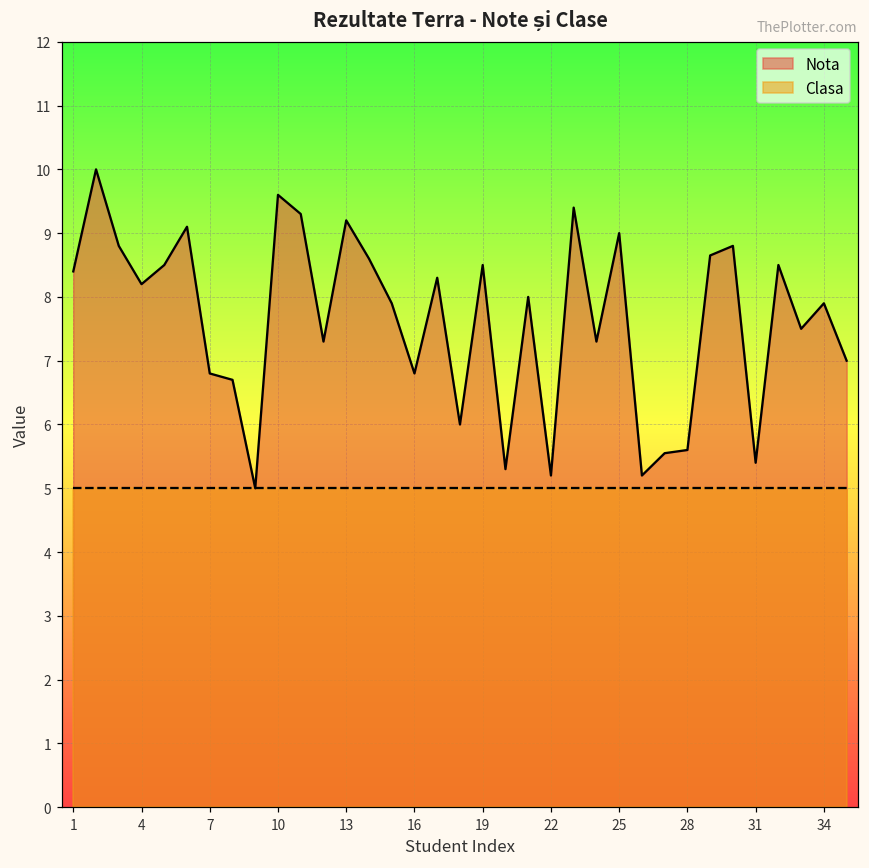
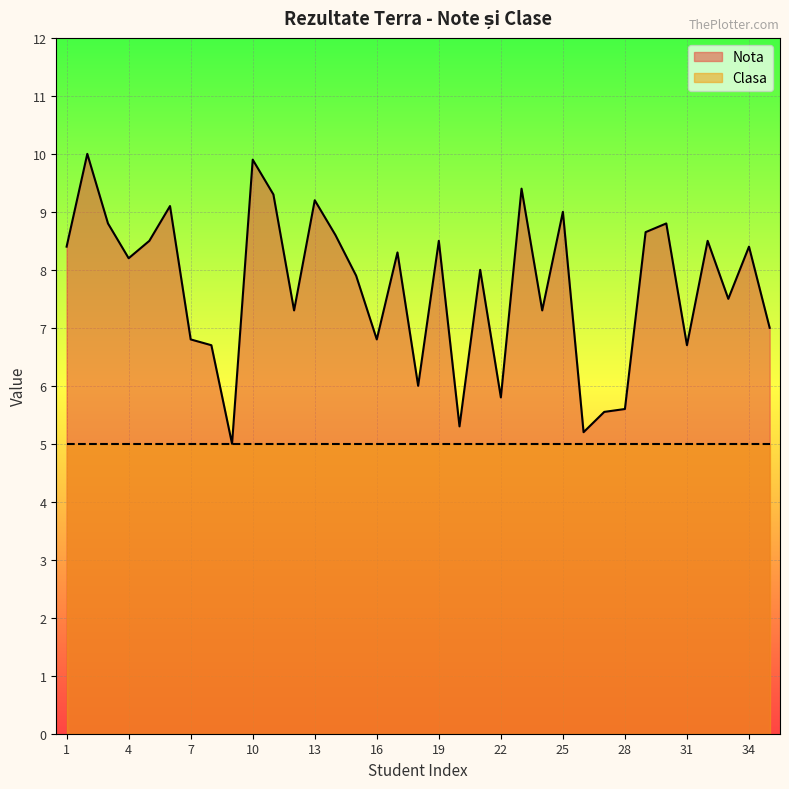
Nota, 10: 9.6 -> 9.9
Nota, 22: 5.2 -> 5.8
Nota, 31: 5.4 -> 6.7
Nota, 34: 7.9 -> 8.4
